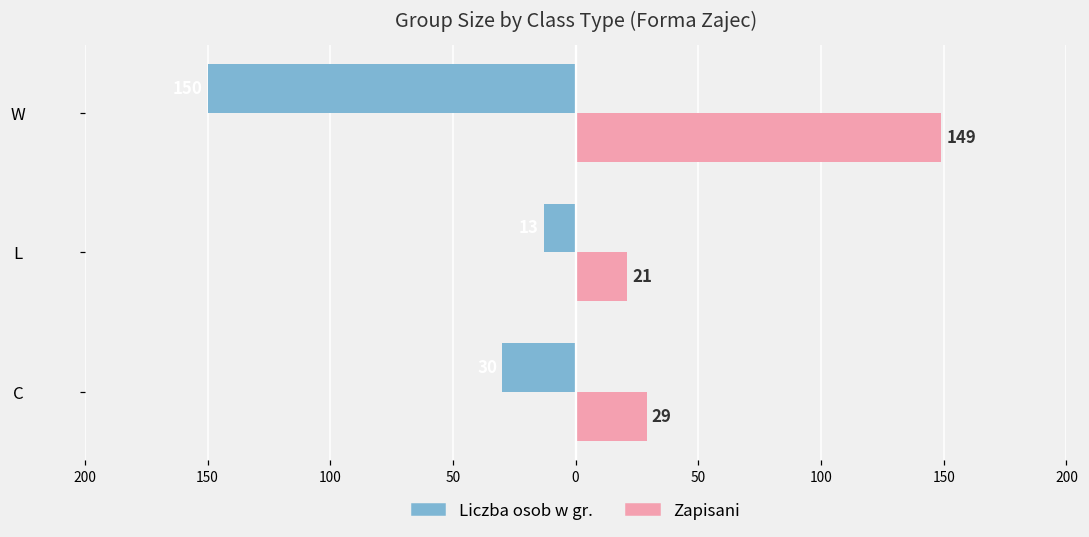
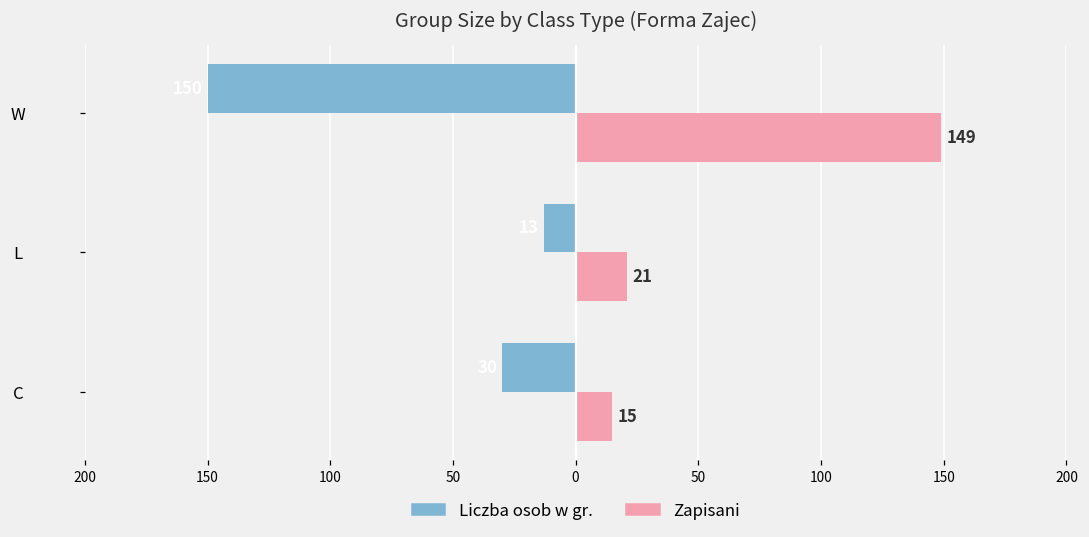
Zapisani, C: 29 -> 15
